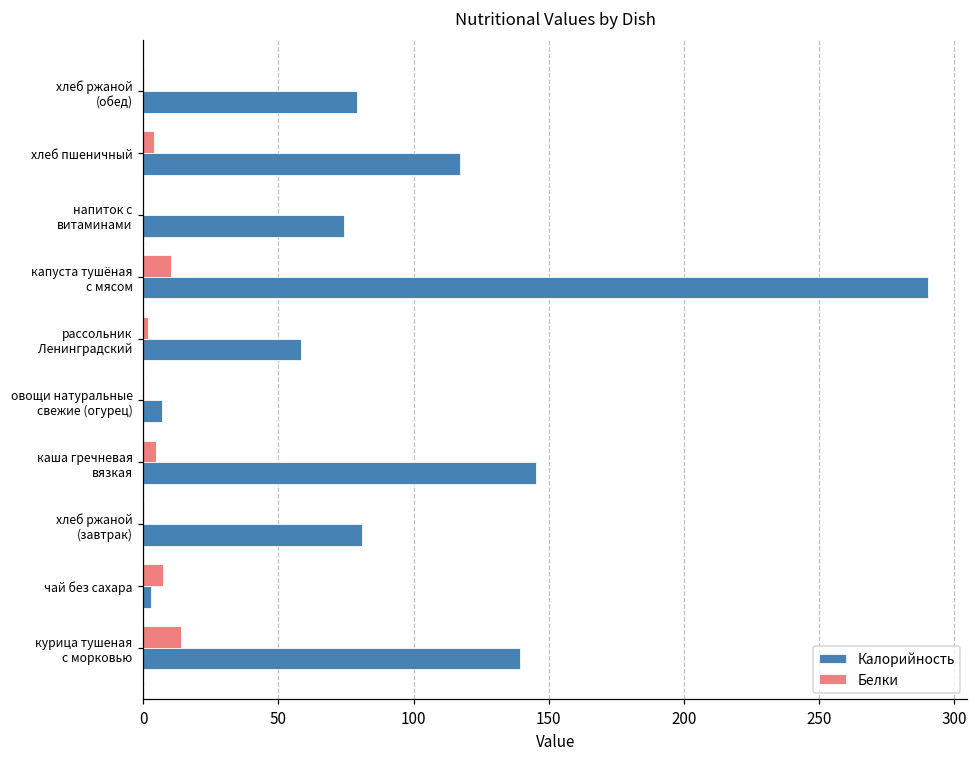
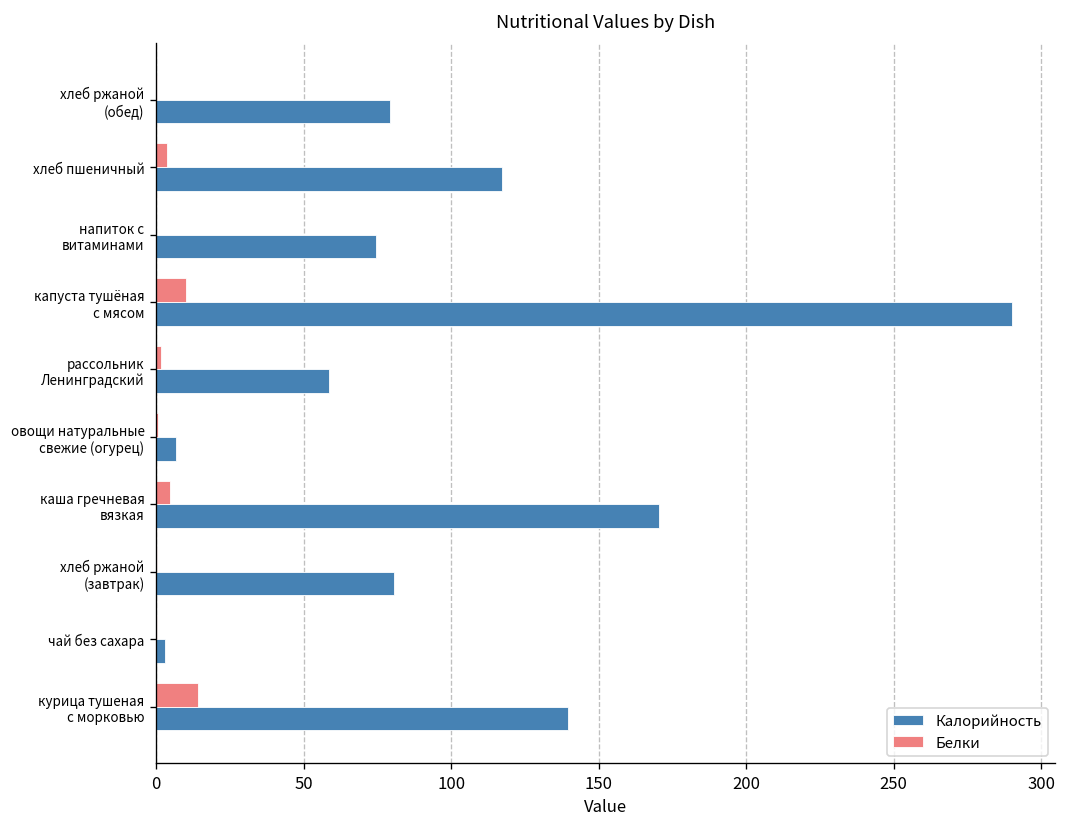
Калорийность, каша гречневая вязкая: 145 -> 170
Белки, чай без сахара: 7 -> 0
